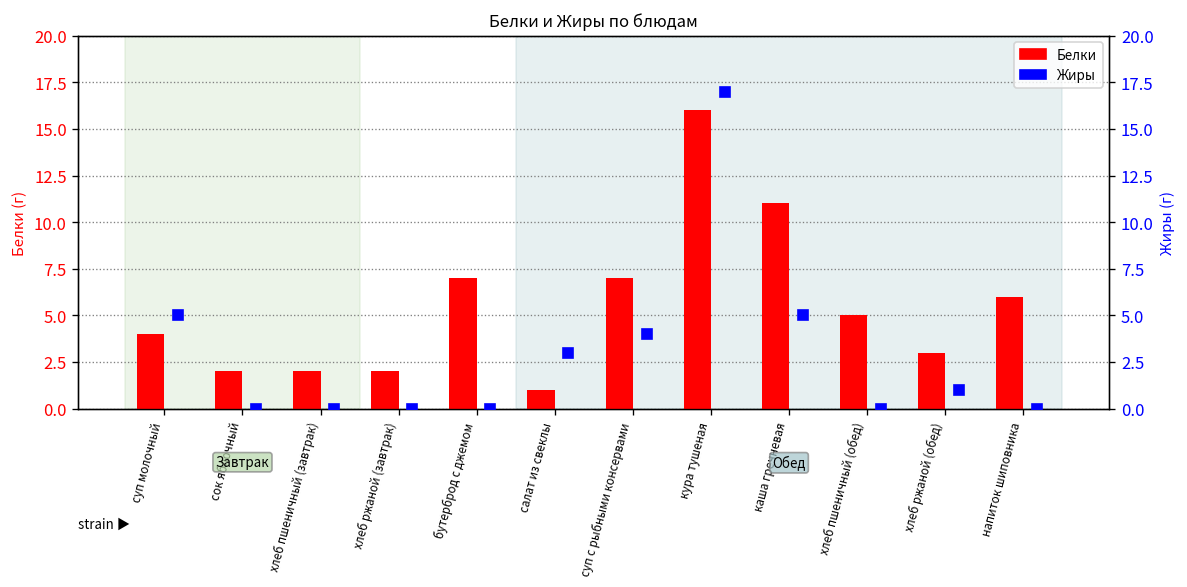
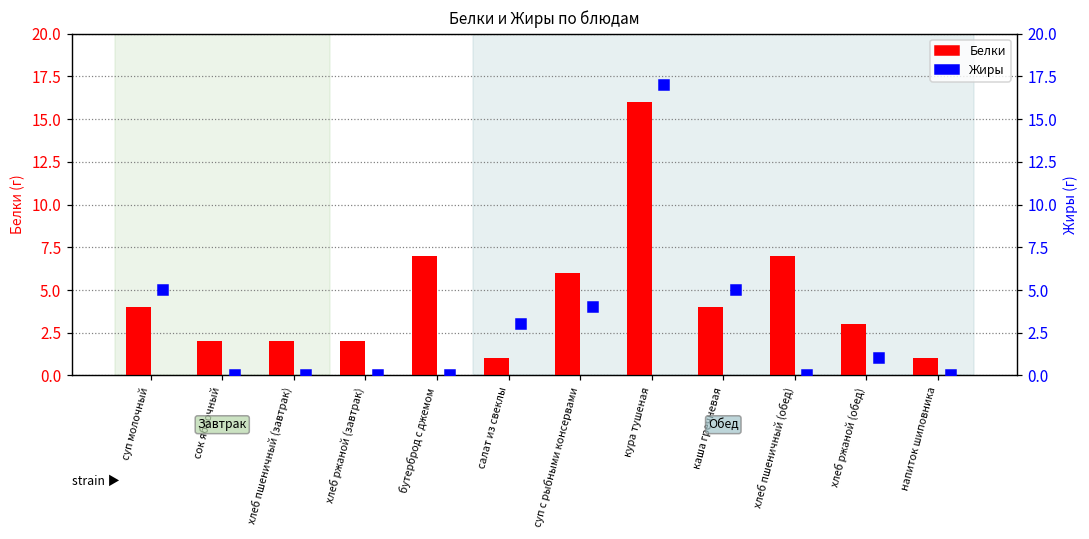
Белки, суп с рыбными консервами: 7 -> 6
Белки, каша гречневая: 11 -> 4
Белки, хлеб пшеничный (обед): 5 -> 7
Белки, напиток шиповника: 6 -> 1
